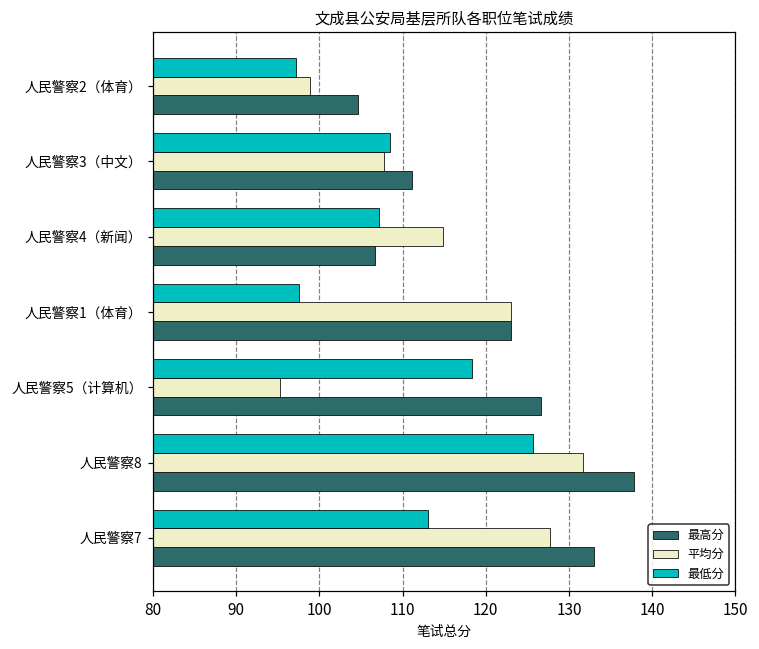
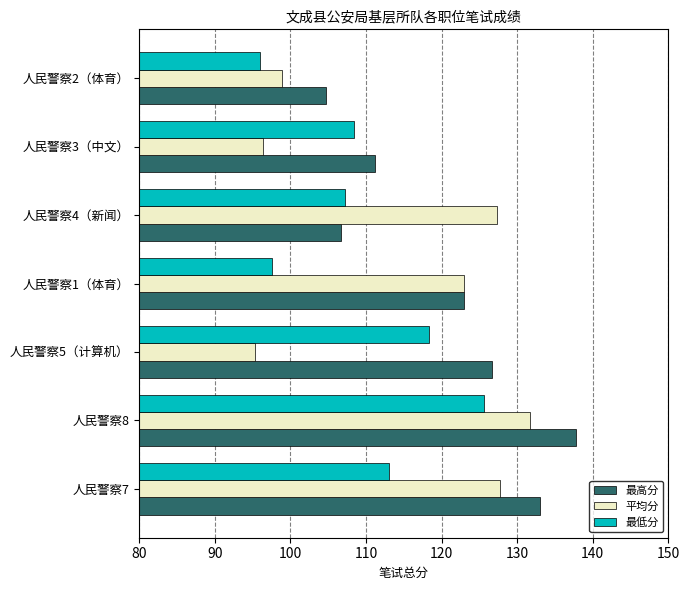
最低分, 人民警察2（体育）: 97 -> 96
平均分, 人民警察3（中文）: 108 -> 96
平均分, 人民警察4（新闻）: 115 -> 127
